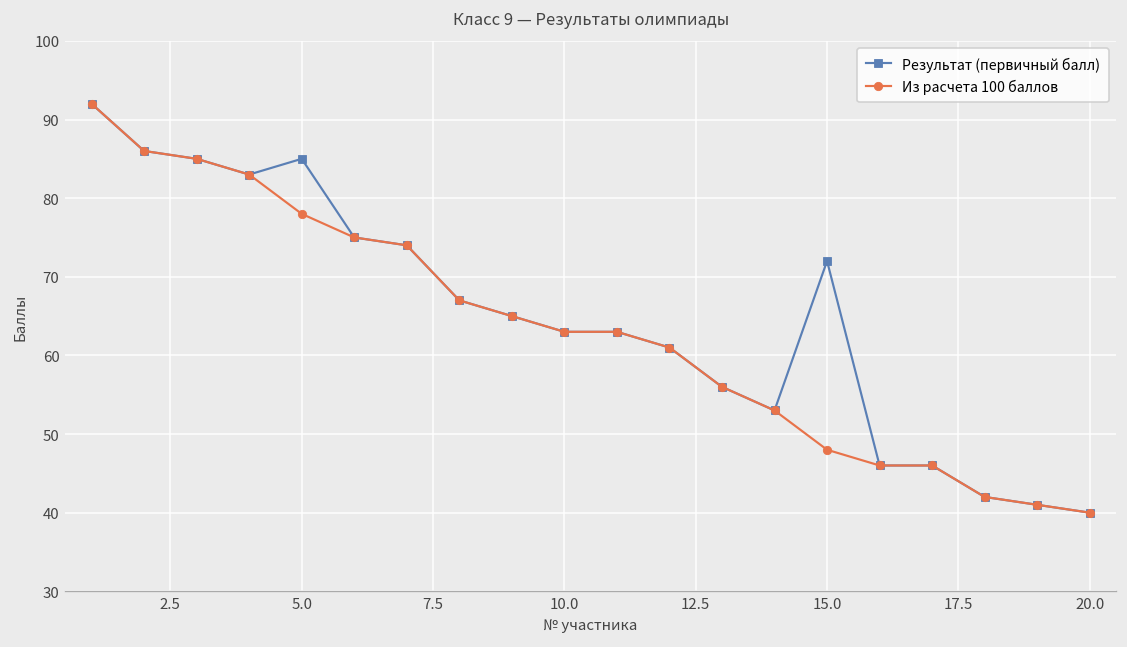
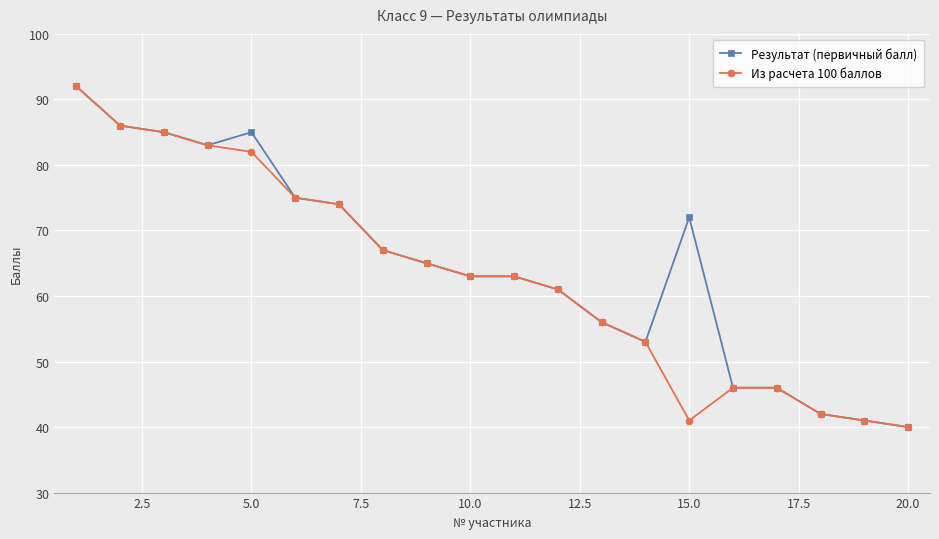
Из расчета 100 баллов, 5.0: 78 -> 82
Из расчета 100 баллов, 15.0: 48 -> 41
